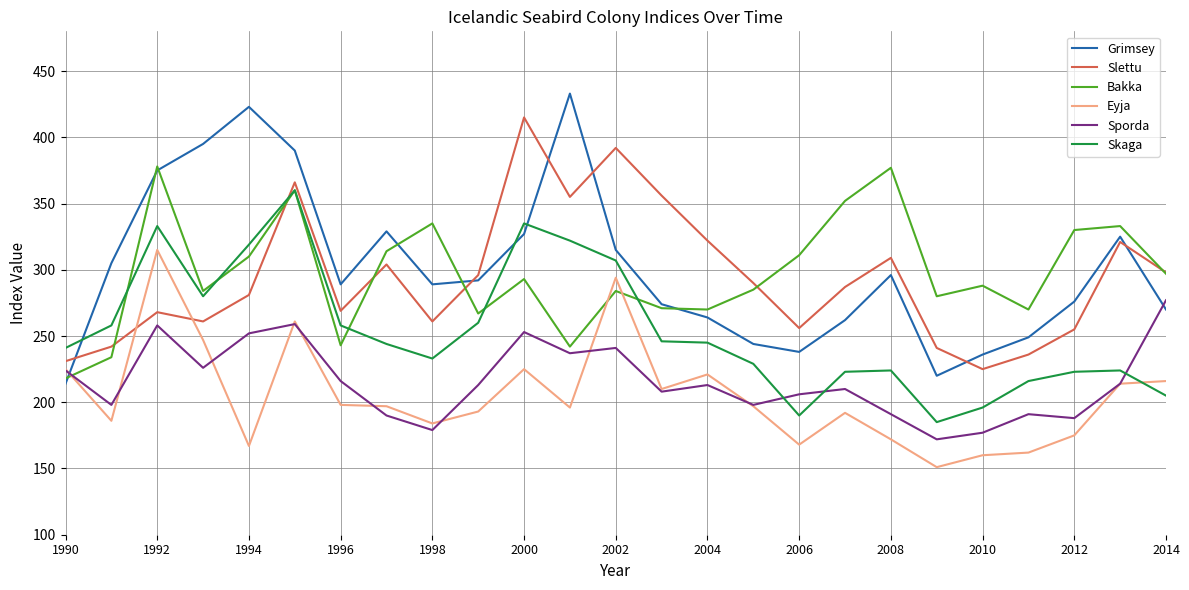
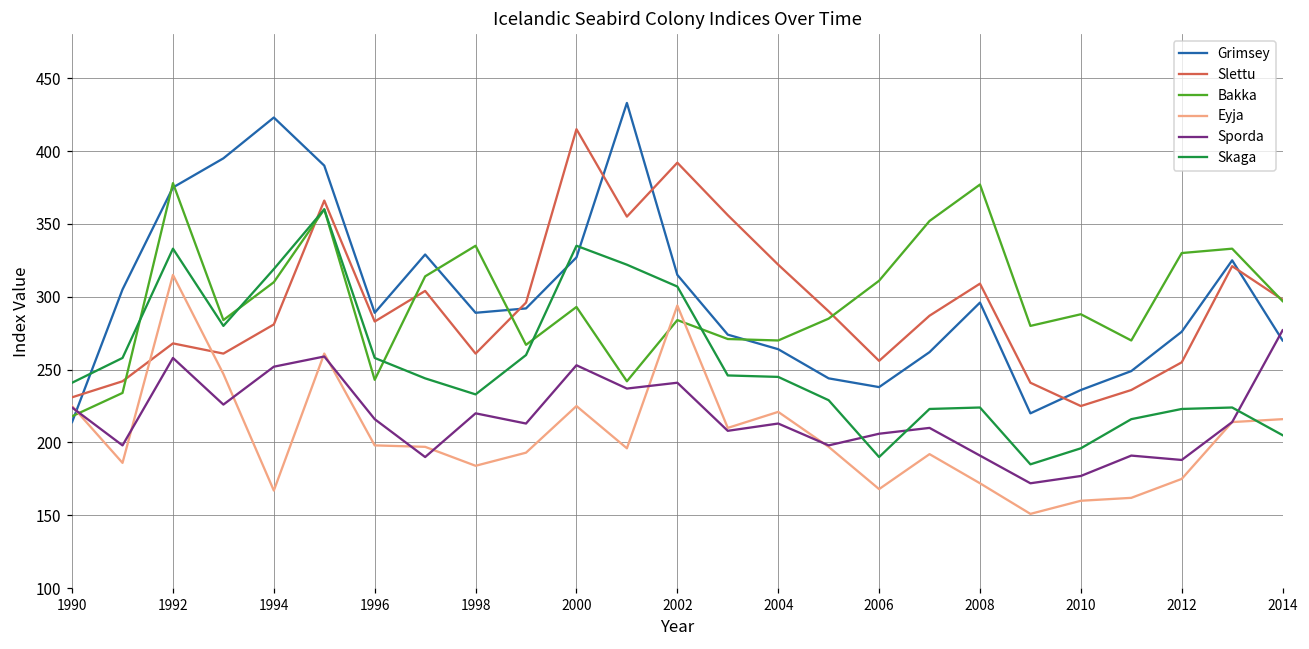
Slettu, 1996: 269 -> 283
Sporda, 1998: 179 -> 220
